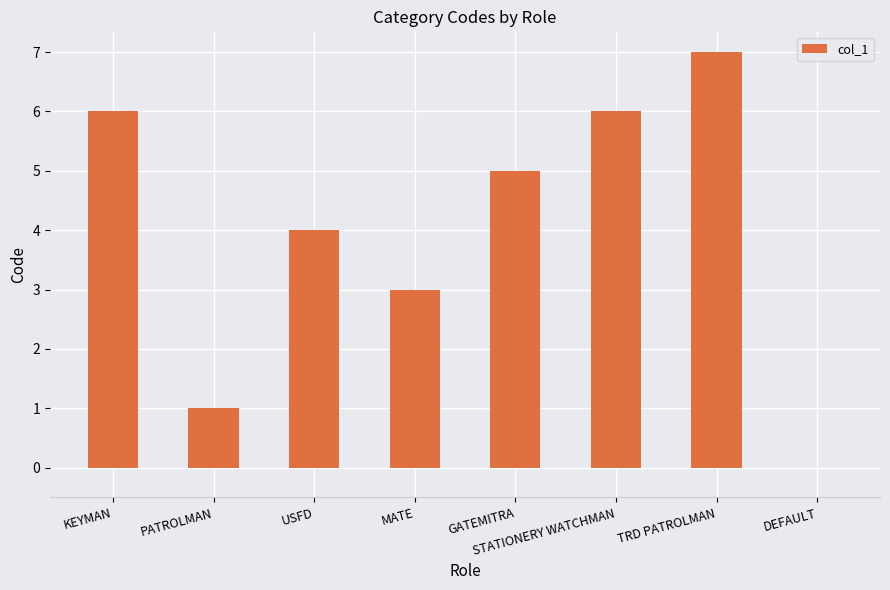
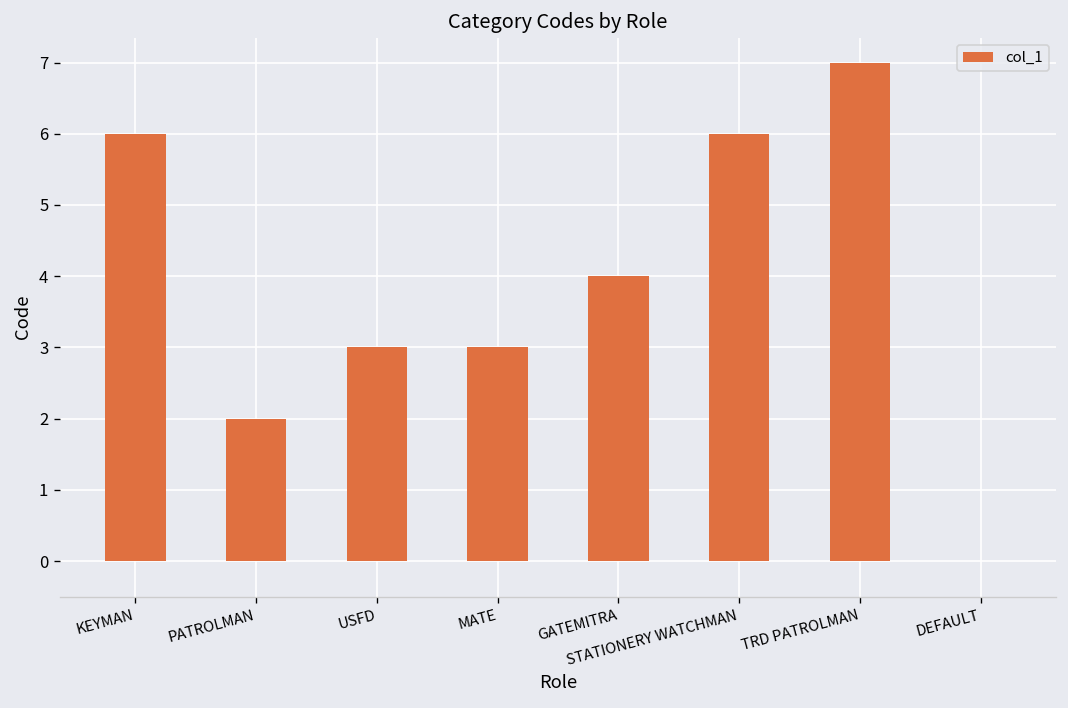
PATROLMAN: 1 -> 2
USFD: 4 -> 3
GATEMITRA: 5 -> 4
